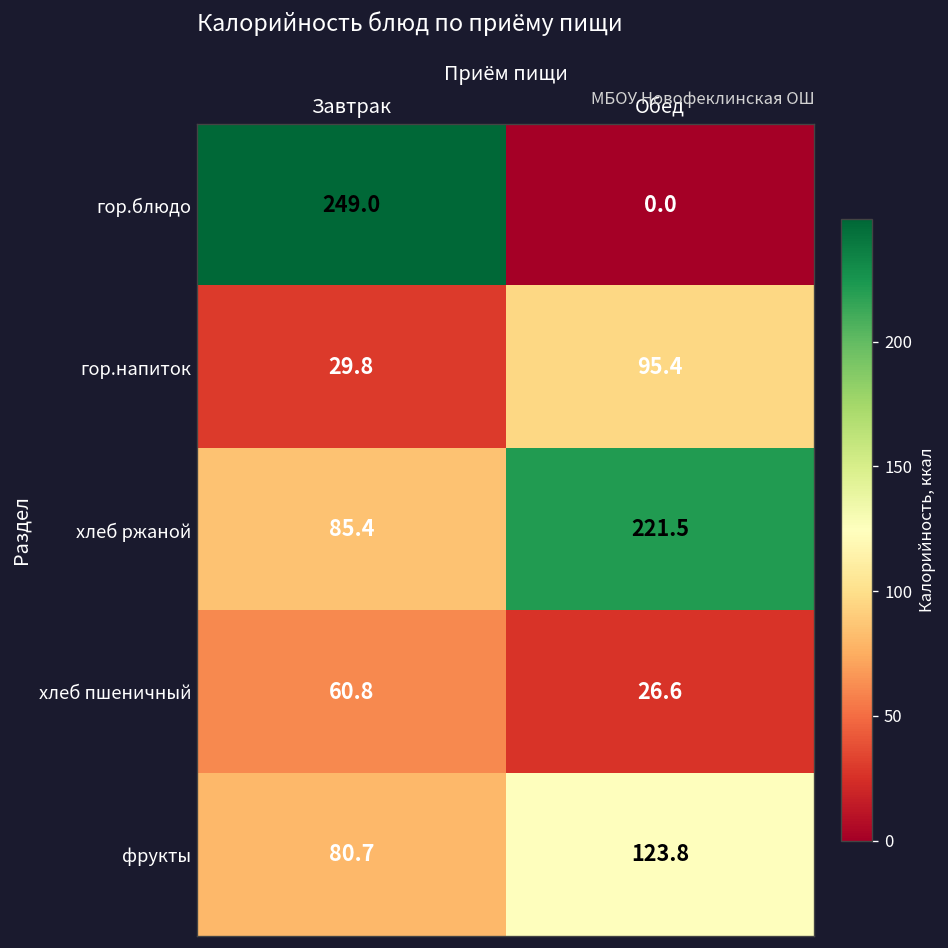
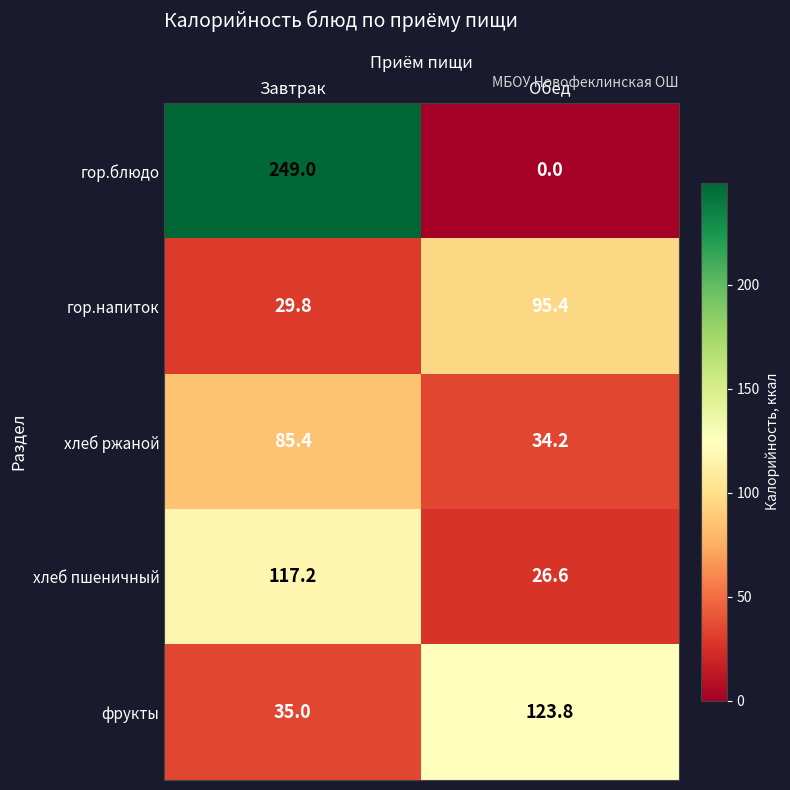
хлеб ржаной, Обед: 221.5 -> 34.2
хлеб пшеничный, Завтрак: 60.8 -> 117.2
фрукты, Завтрак: 80.7 -> 35.0
